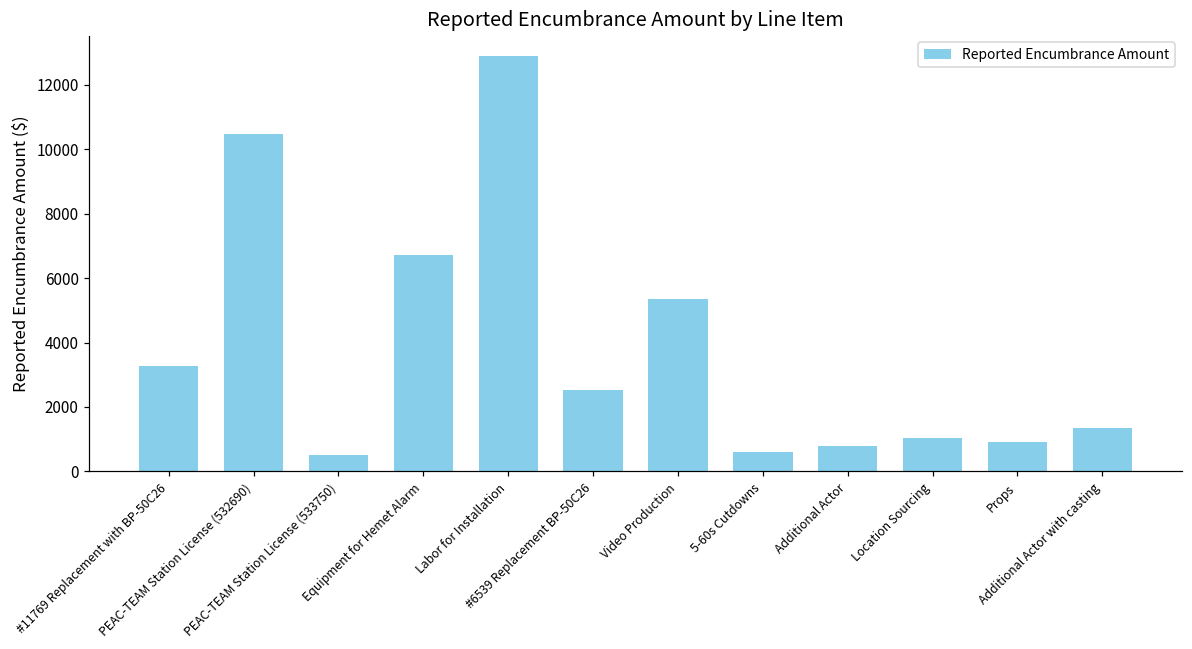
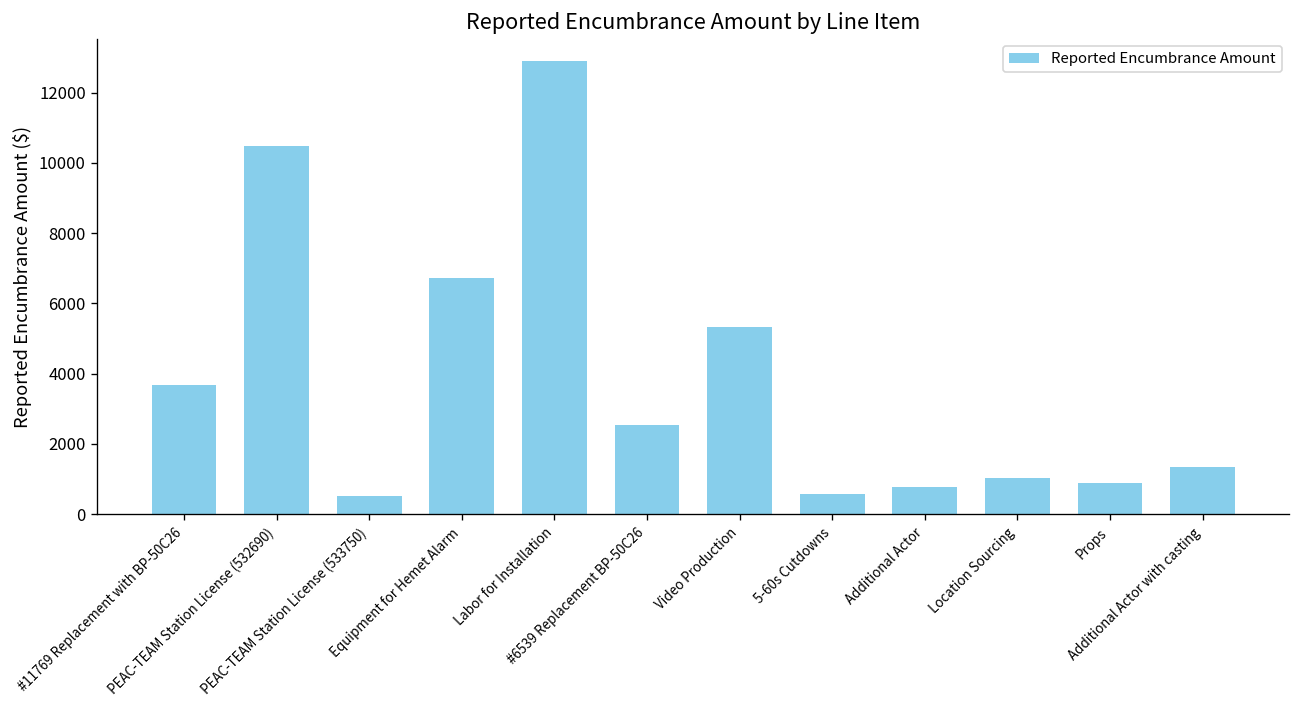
#11769 Replacement with BP-50C26: 3300 -> 3700
